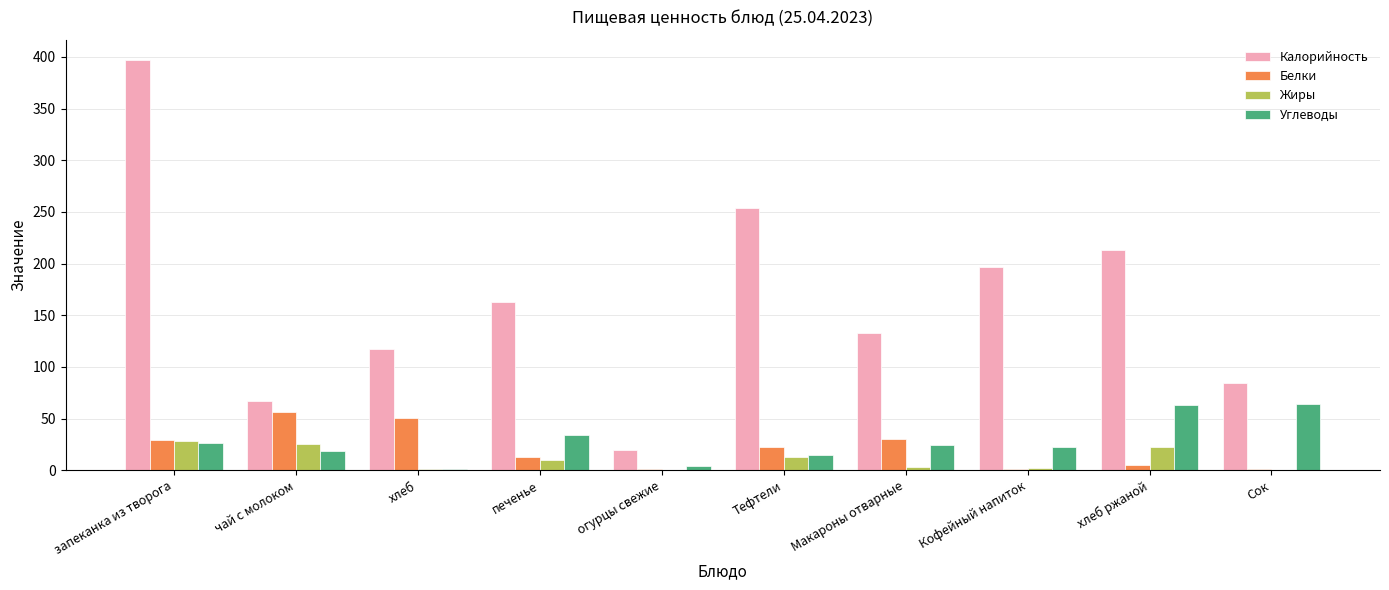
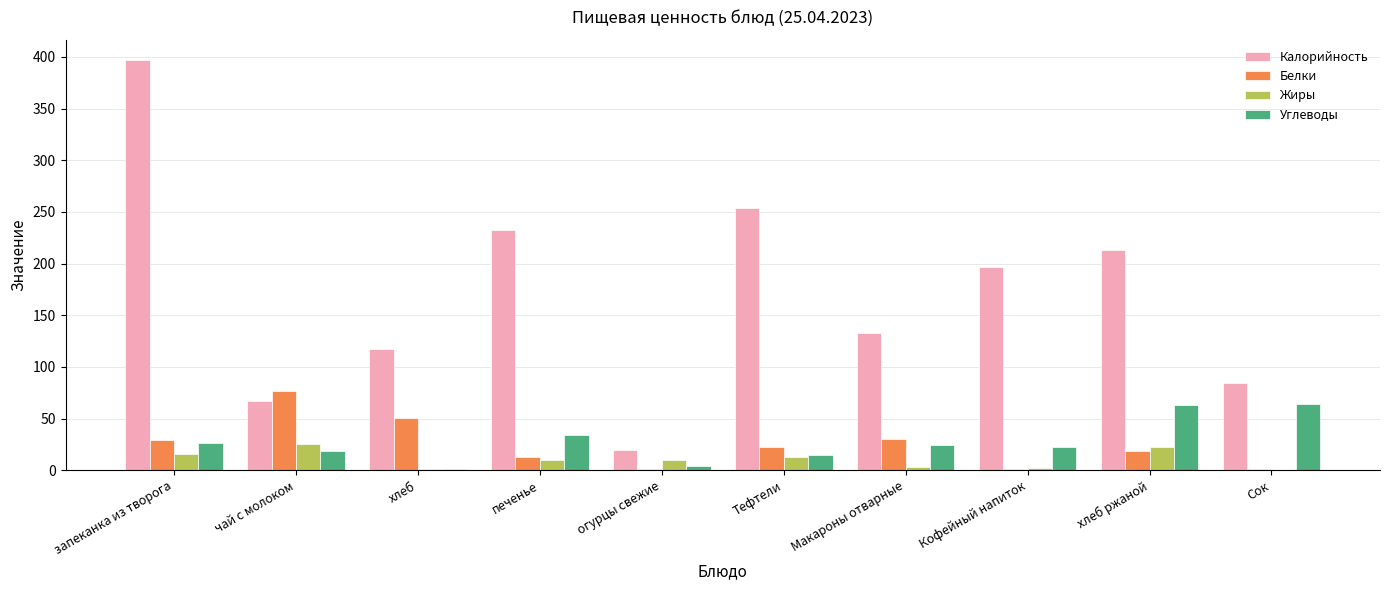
Жиры, запеканка из творога: 28 -> 15
Белки, чай с молоком: 57 -> 76
Калорийность, печенье: 162 -> 233
Жиры, огурцы свежие: 0 -> 10
Белки, хлеб ржаной: 5 -> 19
